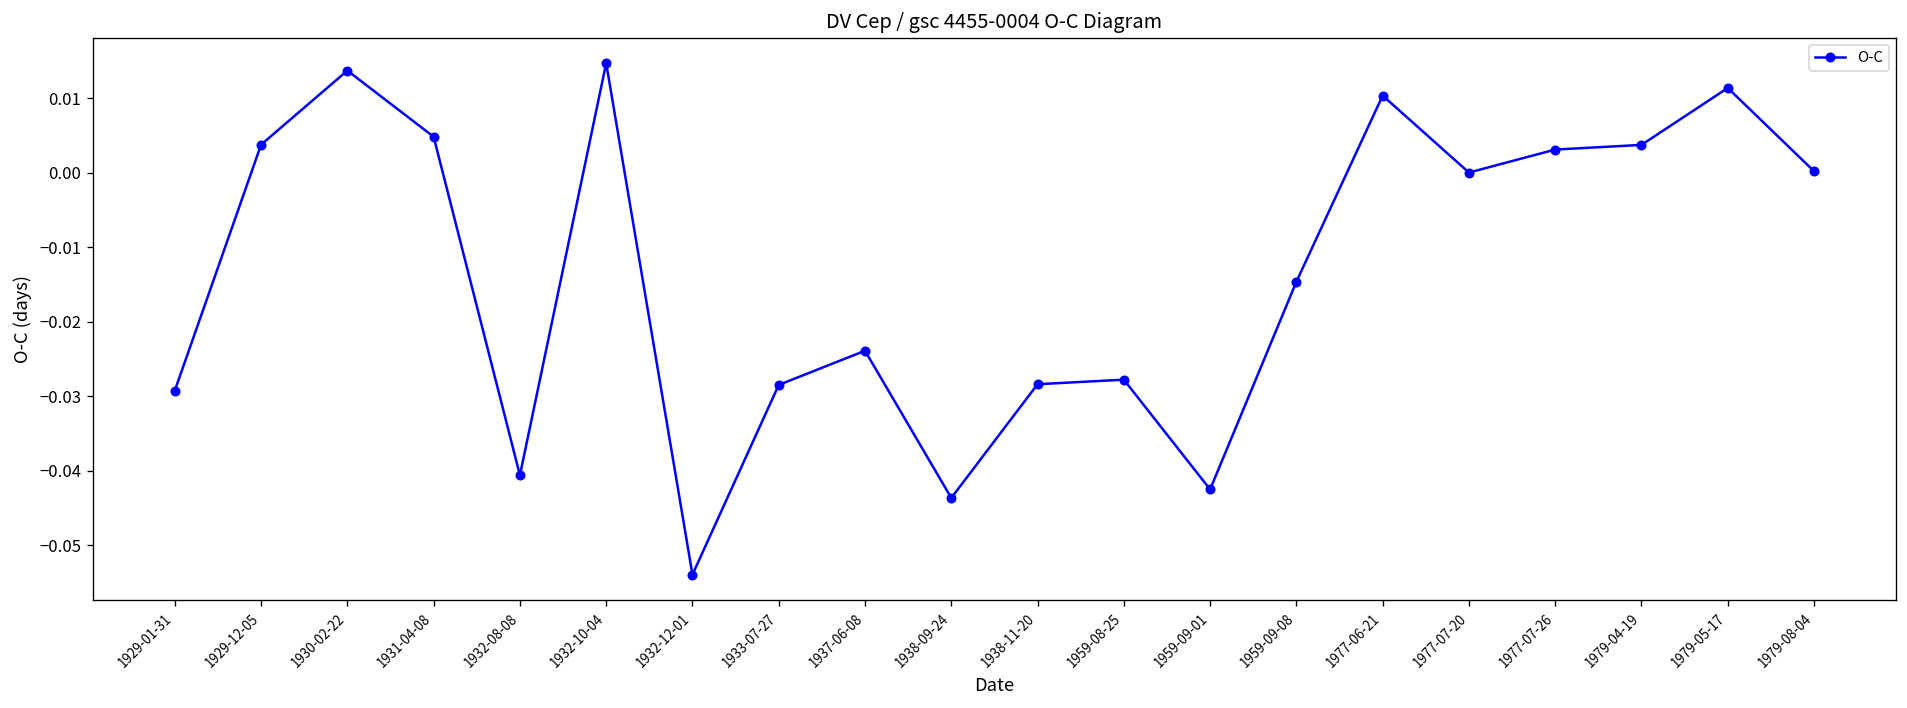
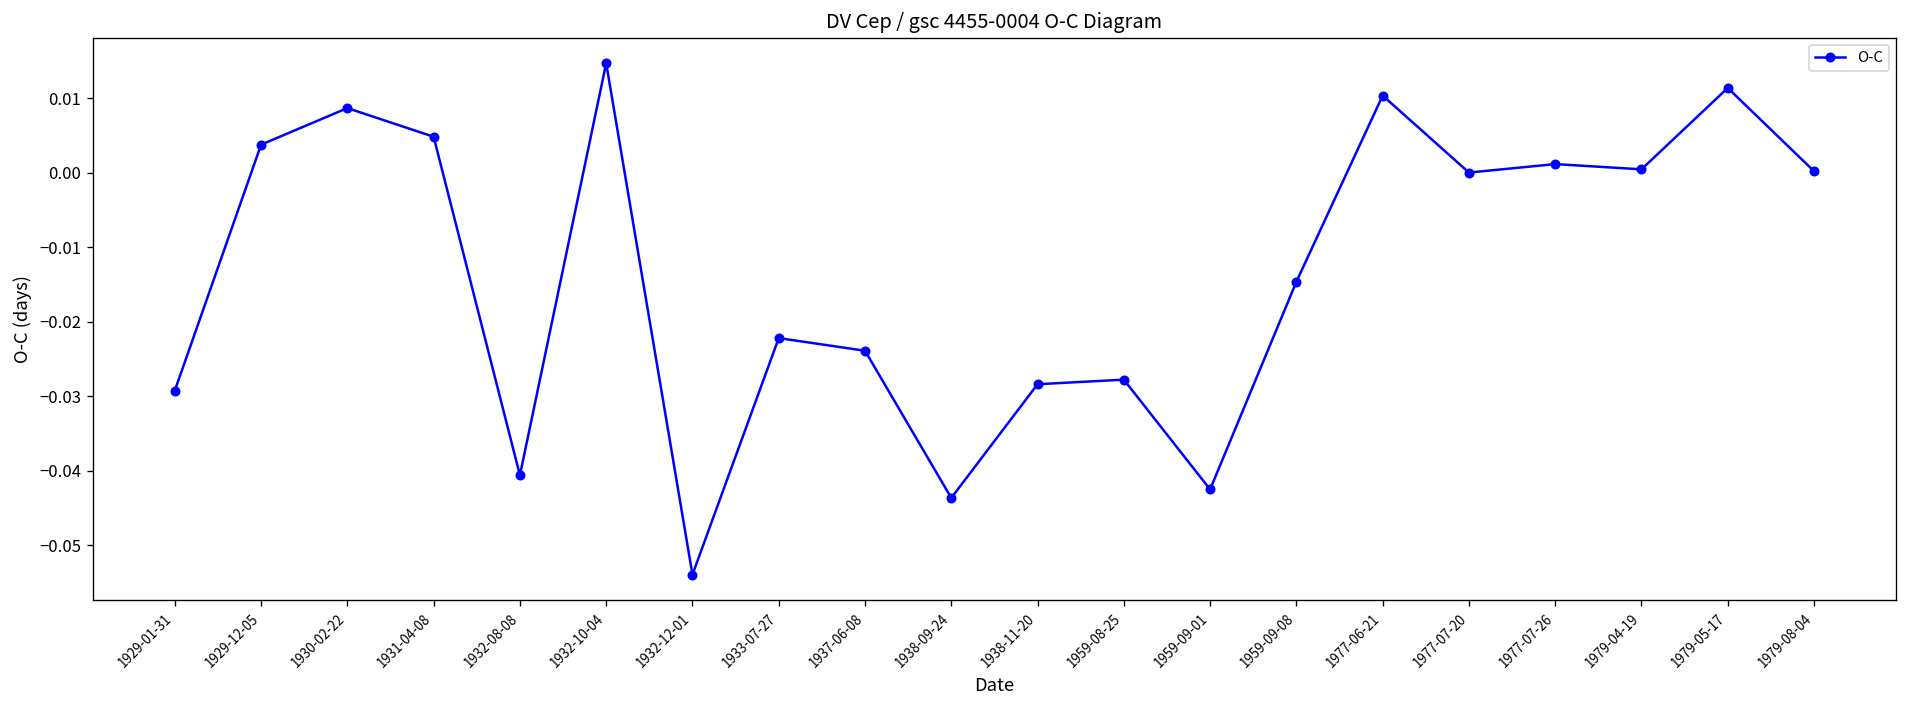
1930-02-22: 0.014 -> 0.009
1933-07-27: -0.029 -> -0.022
1977-07-26: 0.003 -> 0.001
1979-04-19: 0.004 -> 0.000
